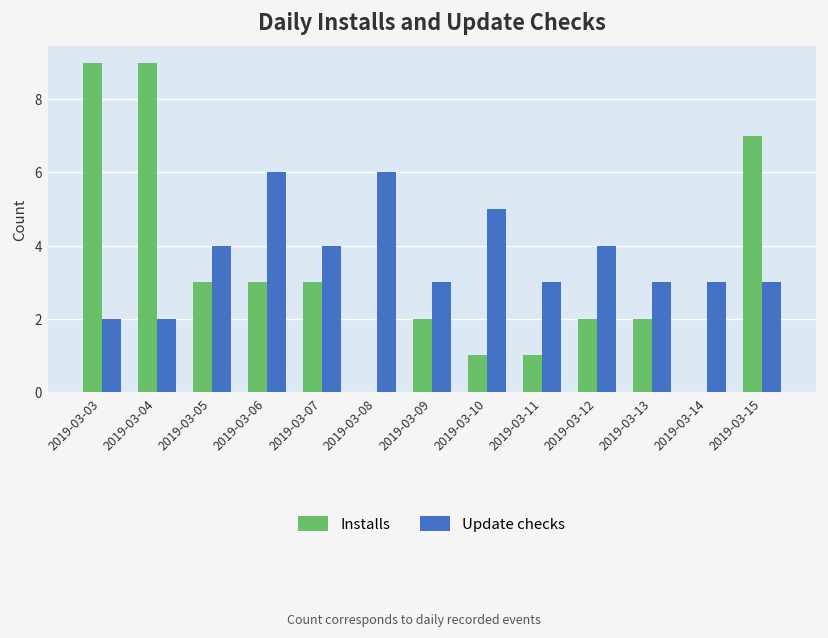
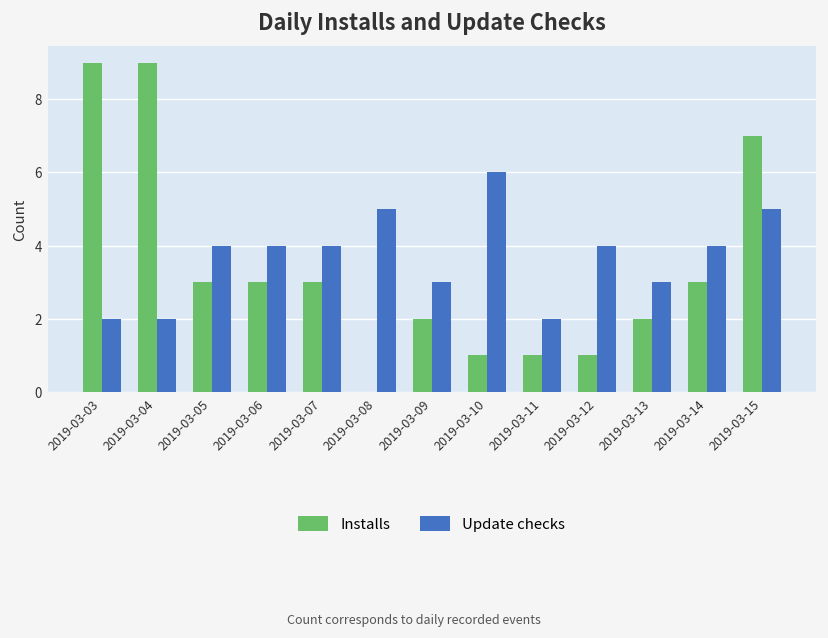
Update checks, 2019-03-06: 6 -> 4
Update checks, 2019-03-08: 6 -> 5
Update checks, 2019-03-10: 5 -> 6
Update checks, 2019-03-11: 3 -> 2
Installs, 2019-03-12: 2 -> 1
Installs, 2019-03-14: 0 -> 3
Update checks, 2019-03-14: 3 -> 4
Update checks, 2019-03-15: 3 -> 5
